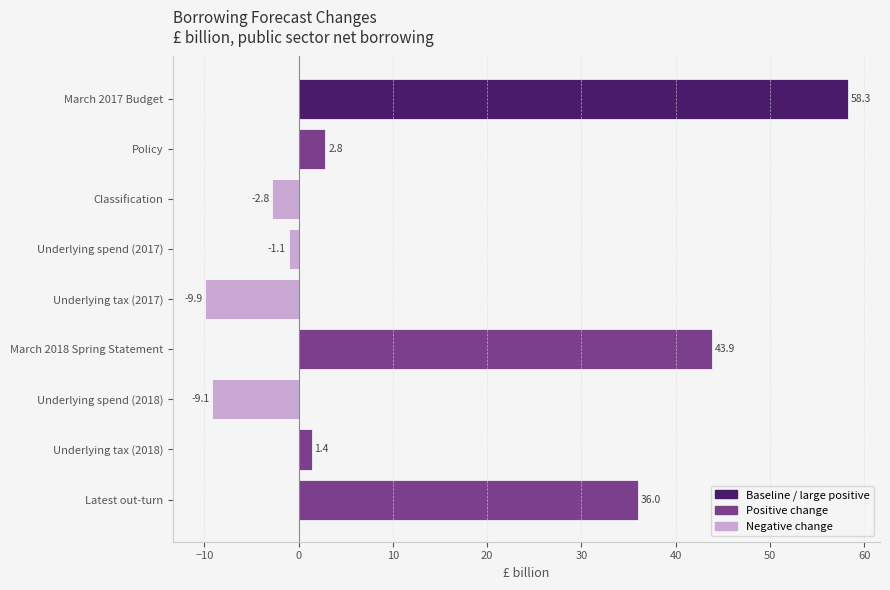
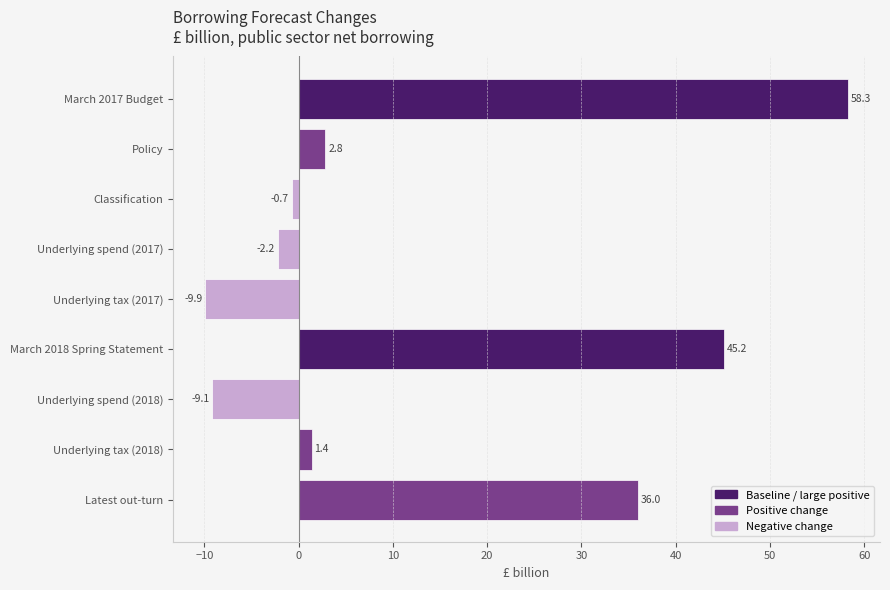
Classification: -2.8 -> -0.7
Underlying spend (2017): -1.1 -> -2.2
March 2018 Spring Statement: 43.9 -> 45.2
